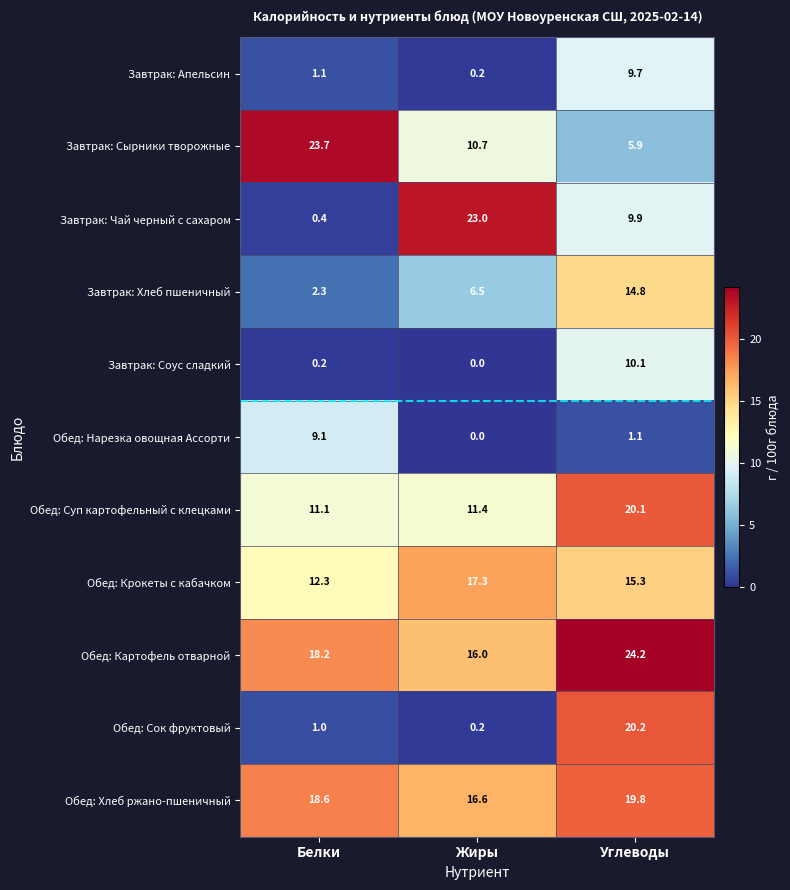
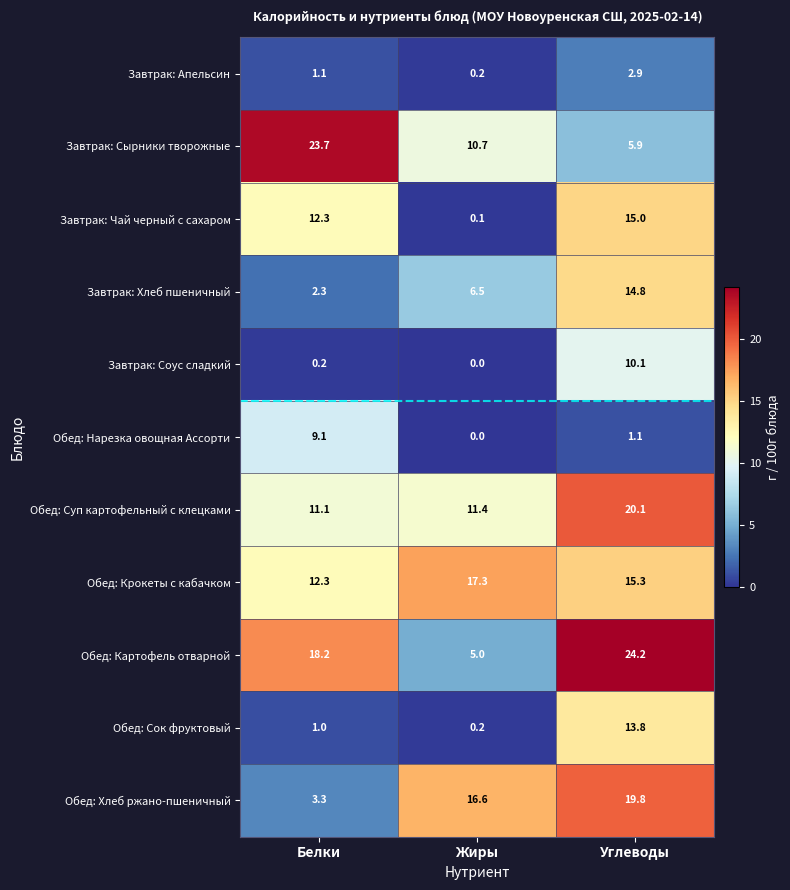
Завтрак: Апельсин, Углеводы: 9.7 -> 2.9
Завтрак: Чай черный с сахаром, Белки: 0.4 -> 12.3
Завтрак: Чай черный с сахаром, Жиры: 23.0 -> 0.1
Завтрак: Чай черный с сахаром, Углеводы: 9.9 -> 15.0
Обед: Картофель отварной, Жиры: 16.0 -> 5.0
Обед: Сок фруктовый, Углеводы: 20.2 -> 13.8
Обед: Хлеб ржано-пшеничный, Белки: 18.6 -> 3.3
